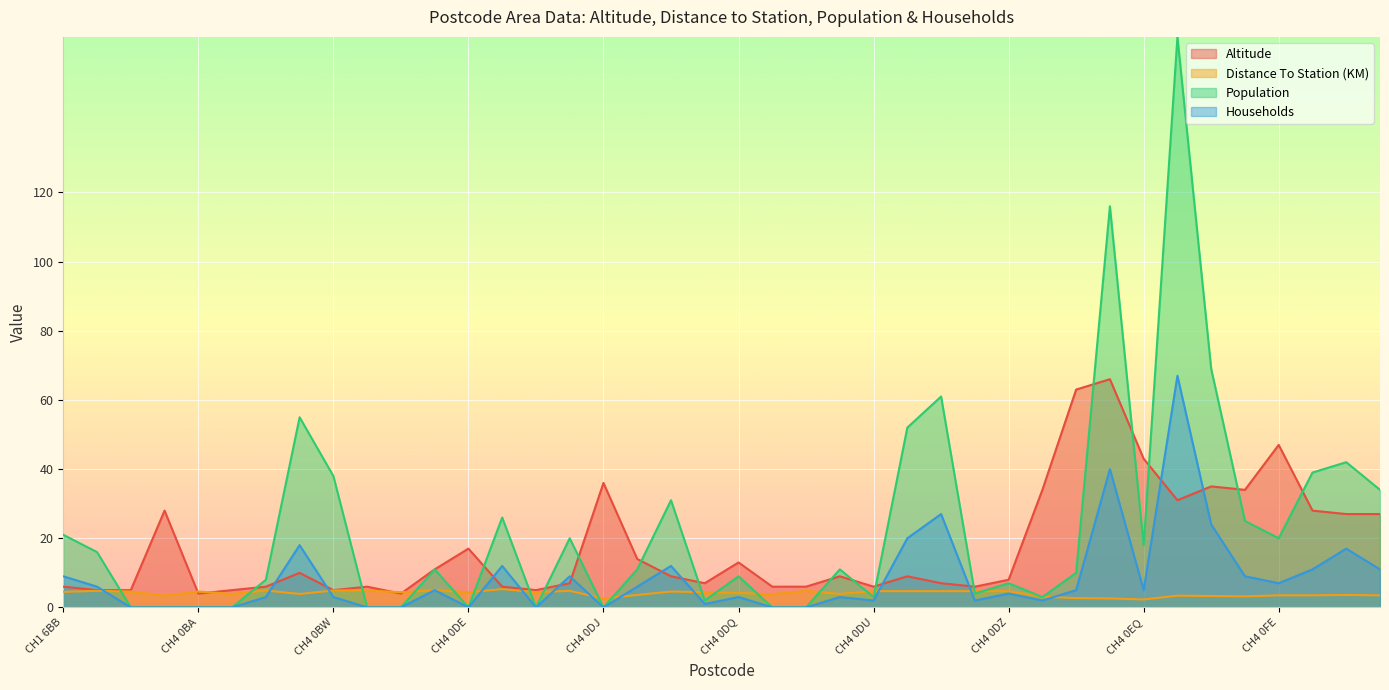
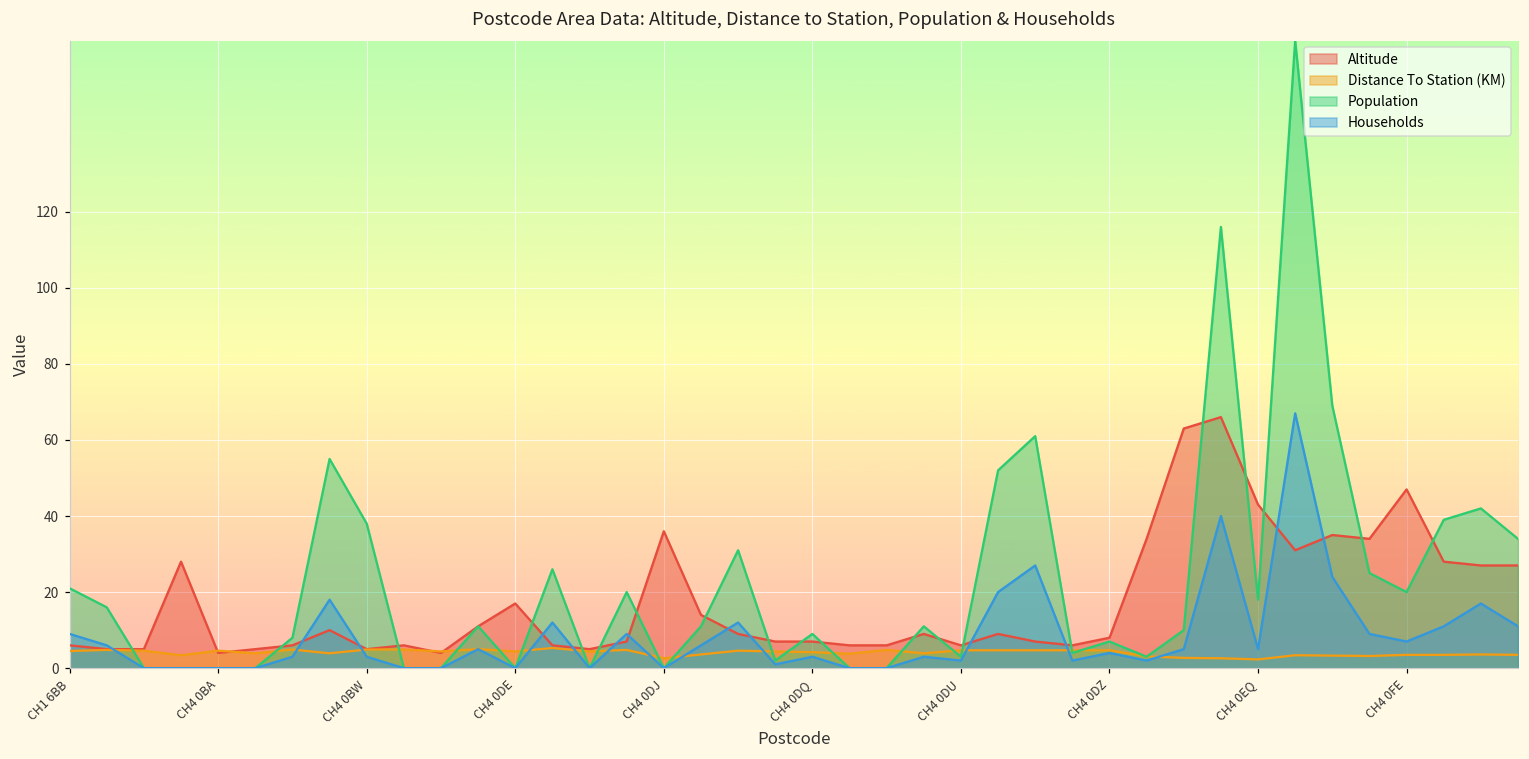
Altitude, CH4 0DQ: 13 -> 7
